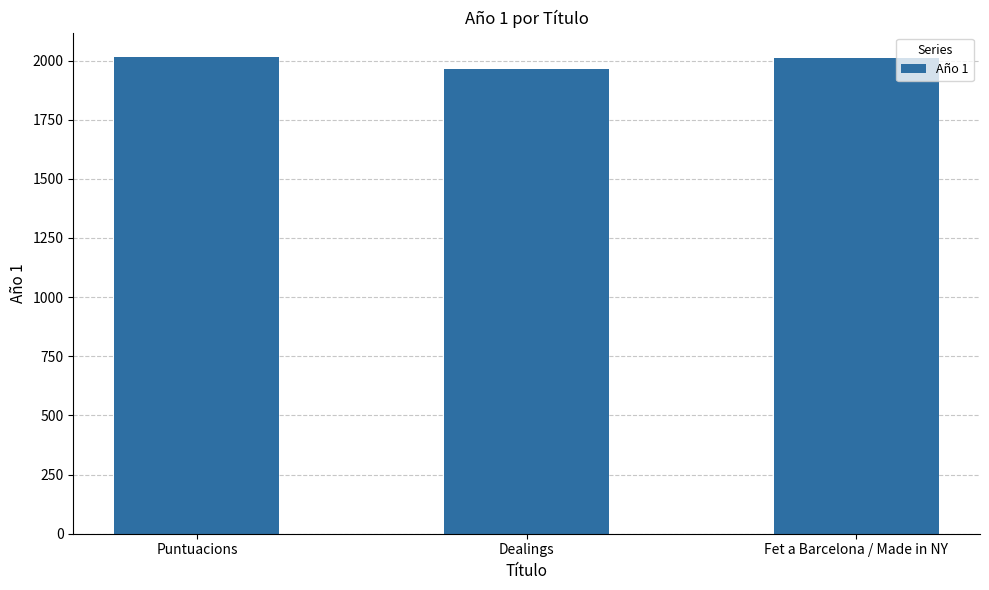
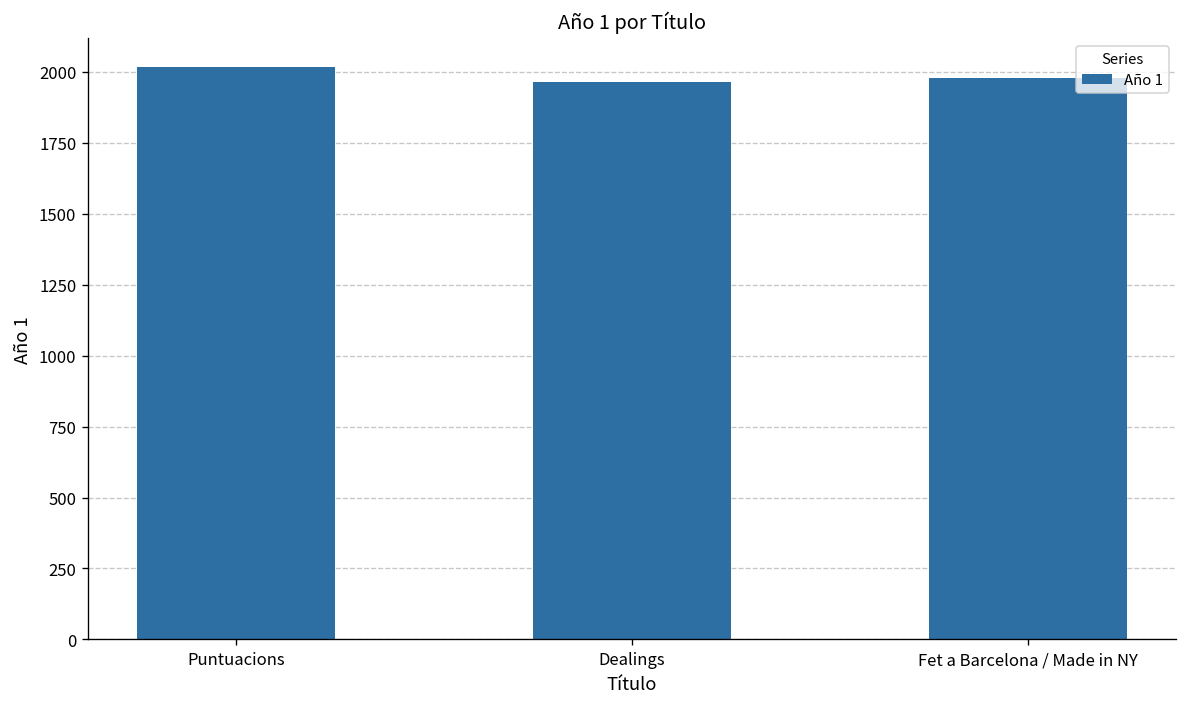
Fet a Barcelona / Made in NY: 2010 -> 1980
